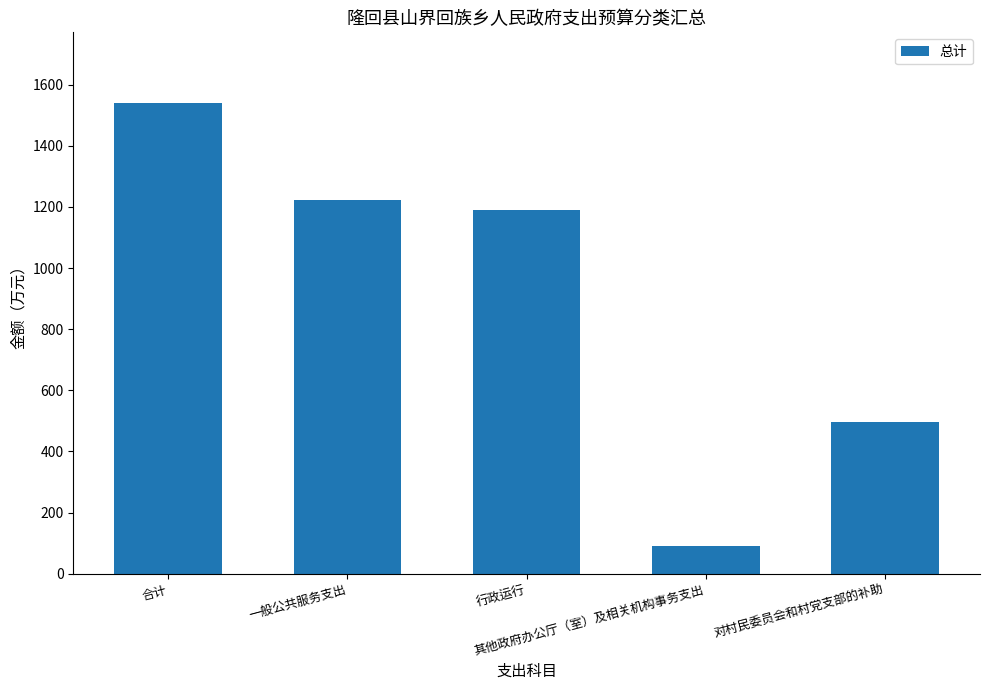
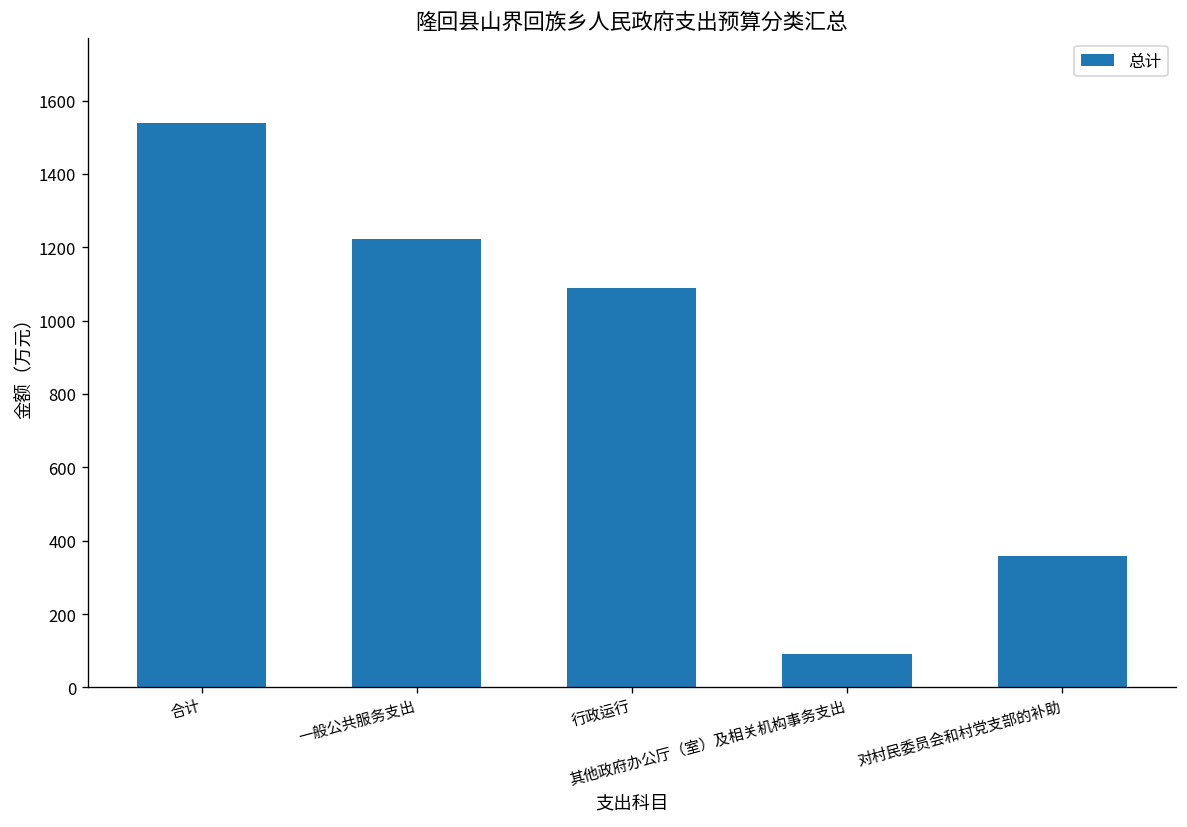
行政运行: 1190 -> 1090
对村民委员会和村党支部的补助: 500 -> 360
